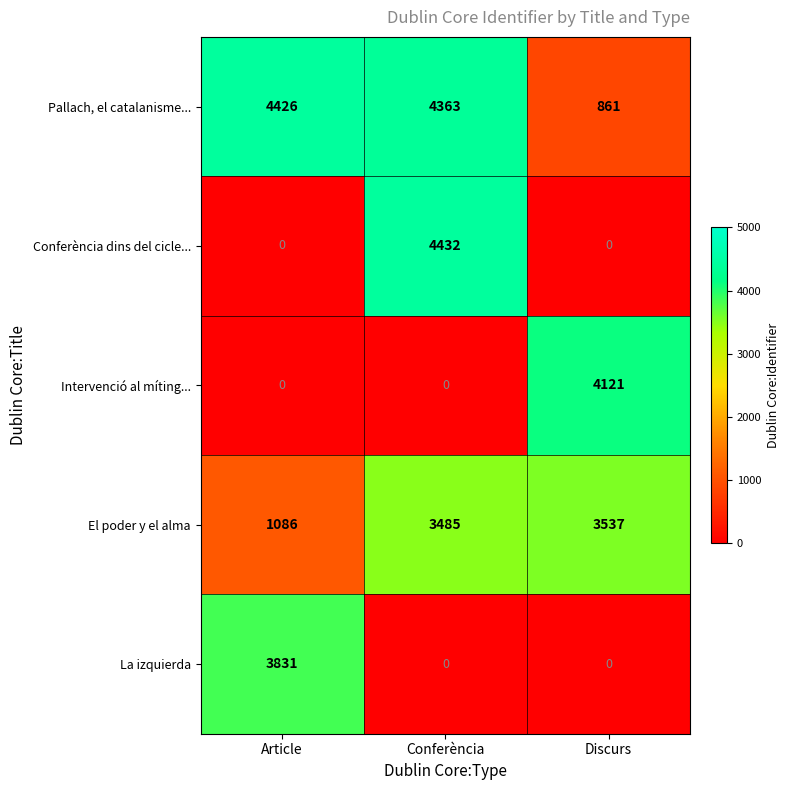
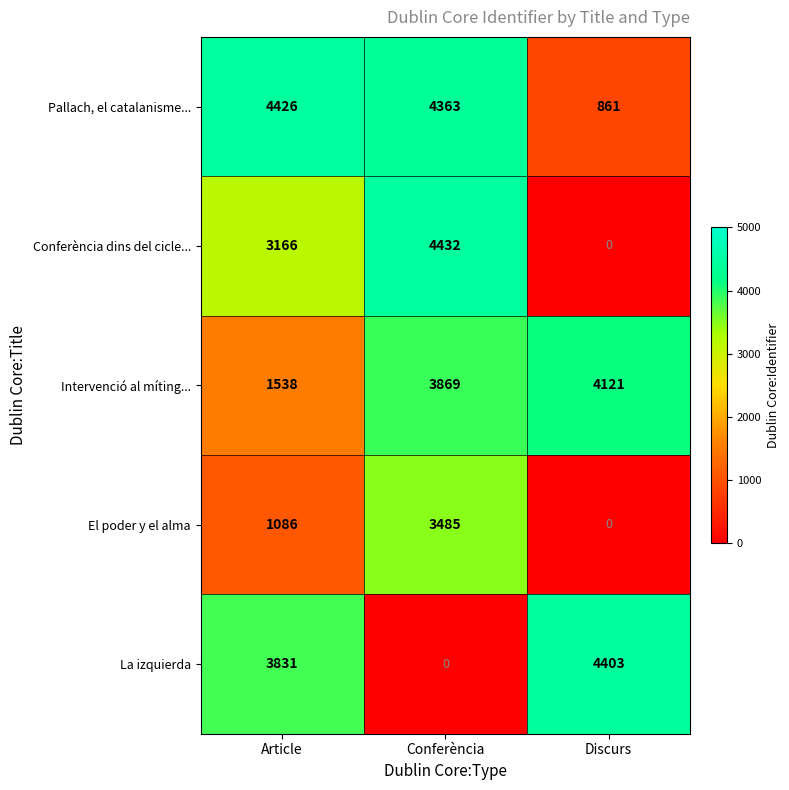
Conferència dins del cicle..., Article: 0 -> 3166
Intervenció al míting..., Article: 0 -> 1538
Intervenció al míting..., Conferència: 0 -> 3869
El poder y el alma, Discurs: 3537 -> 0
La izquierda, Discurs: 0 -> 4403
